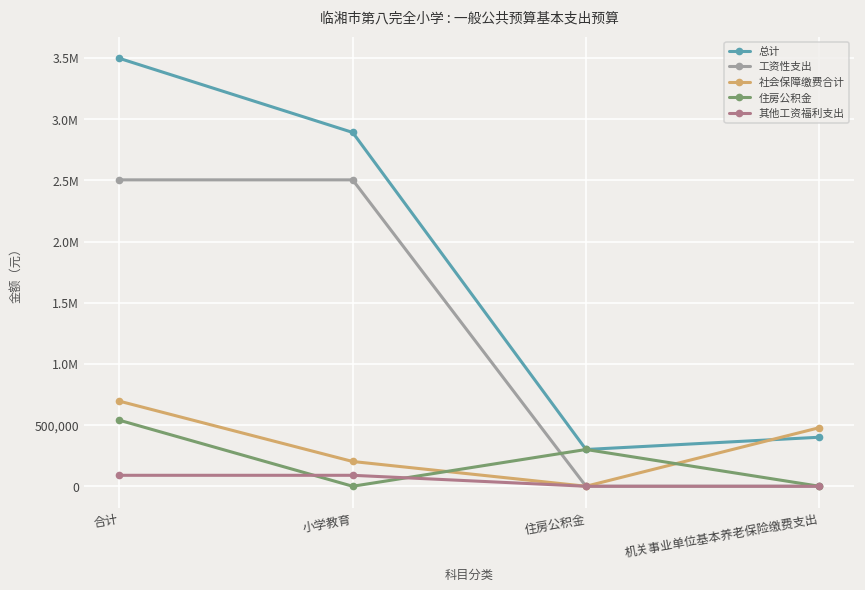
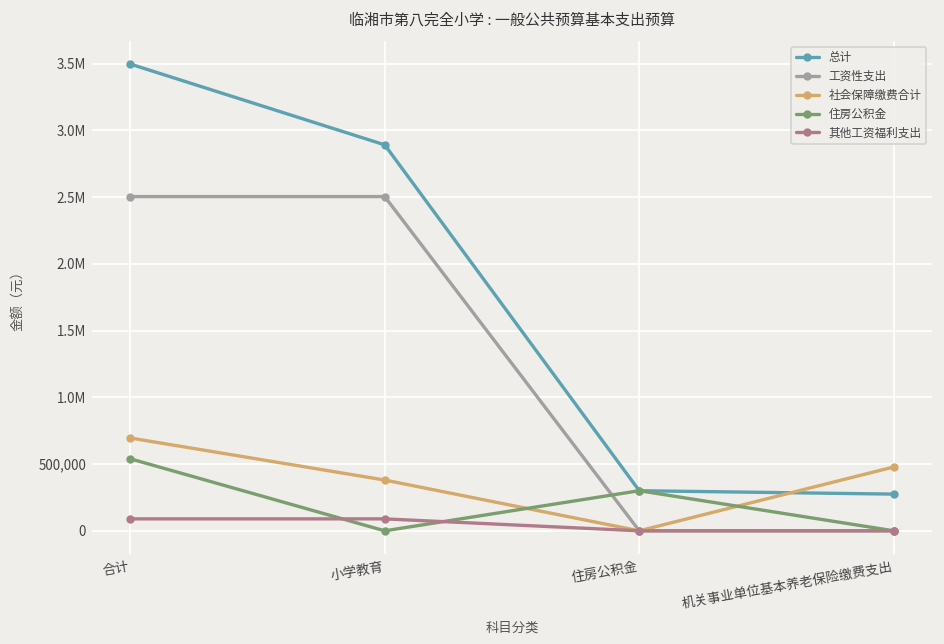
社会保障缴费合计, 小学教育: 200,000 -> 380,000
总计, 机关事业单位基本养老保险缴费支出: 400,000 -> 280,000
